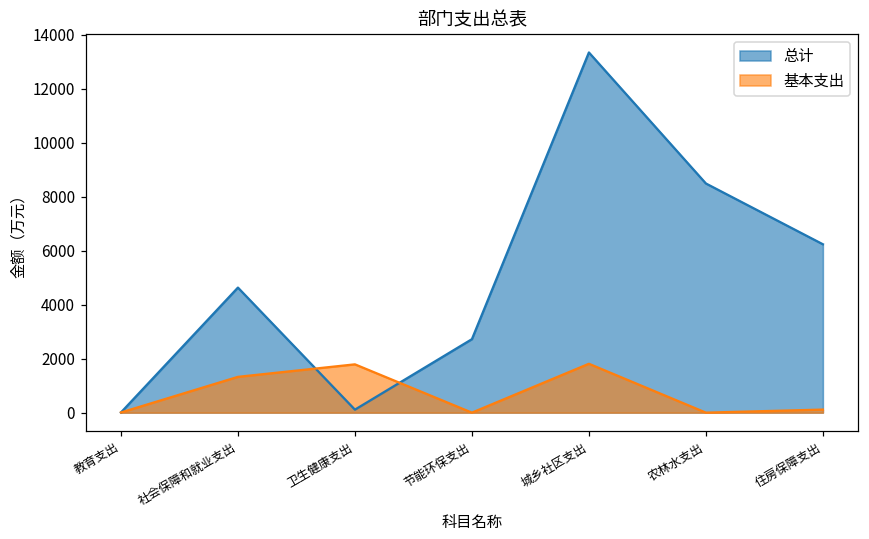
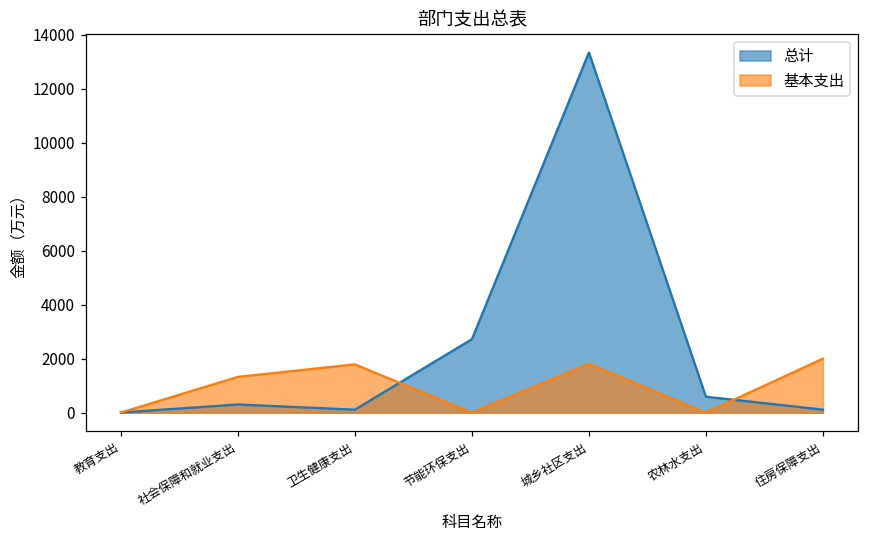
总计, 社会保障和就业支出: 4600 -> 300
总计, 农林水支出: 8500 -> 600
总计, 住房保障支出: 6200 -> 100
基本支出, 住房保障支出: 100 -> 2000
